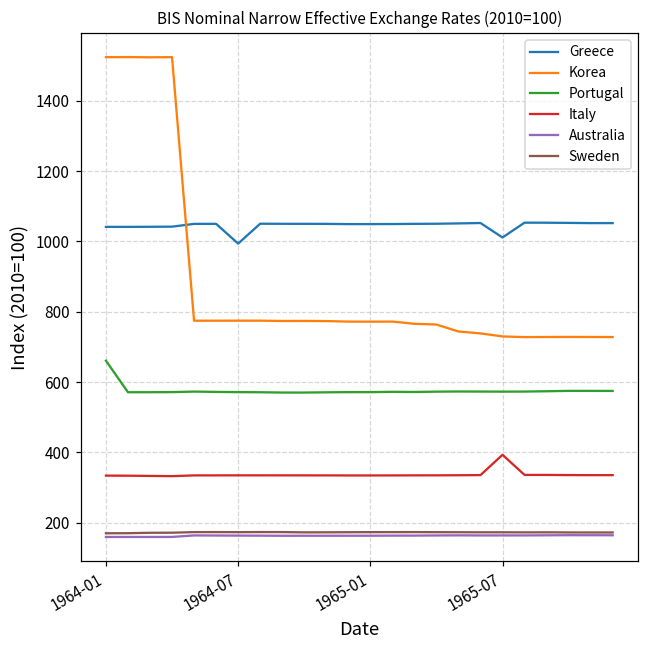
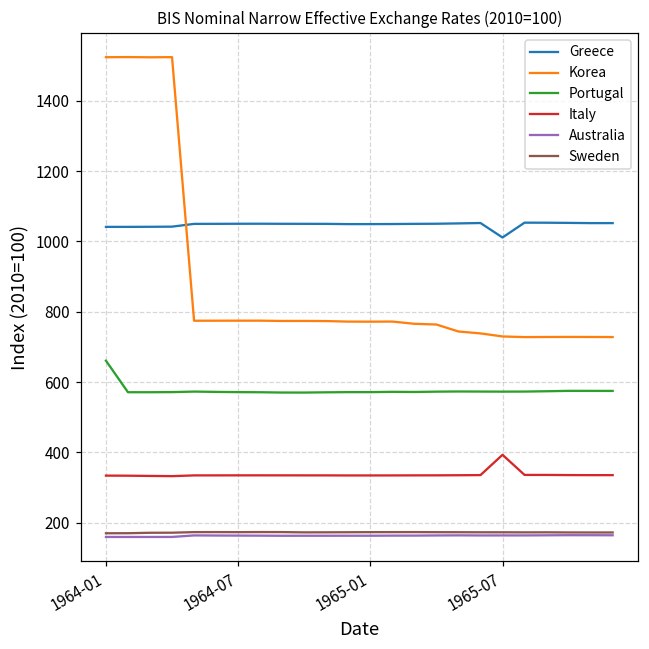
Greece, 1964-07: 990 -> 1050
